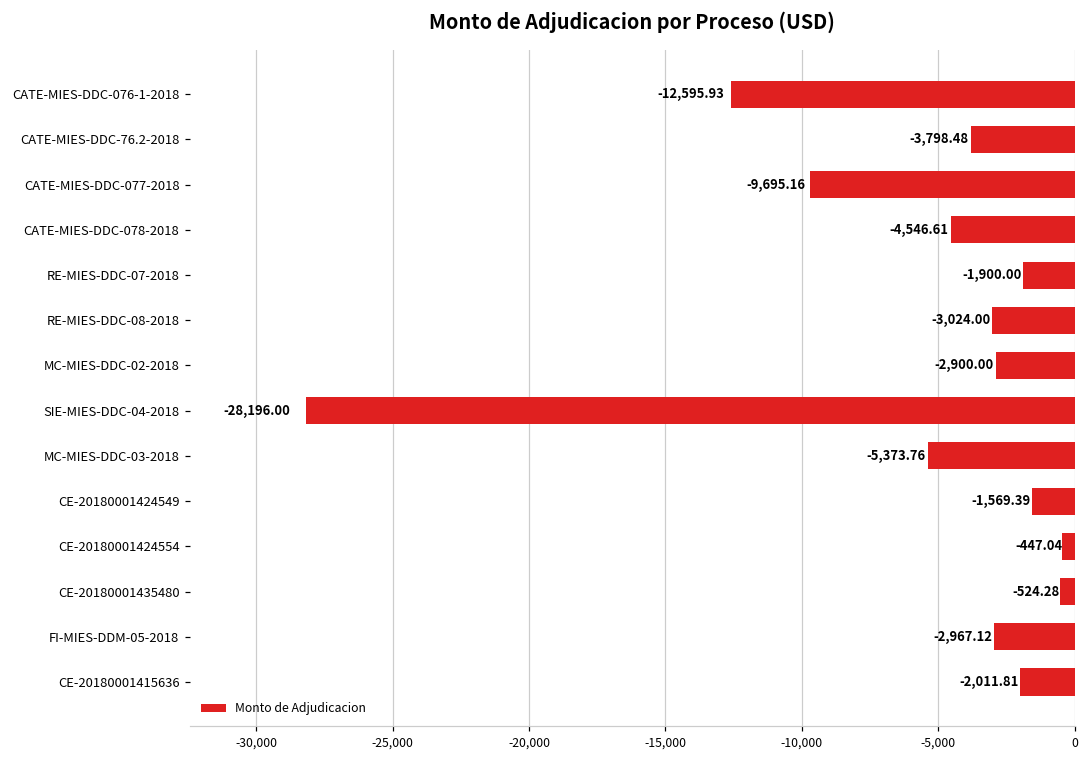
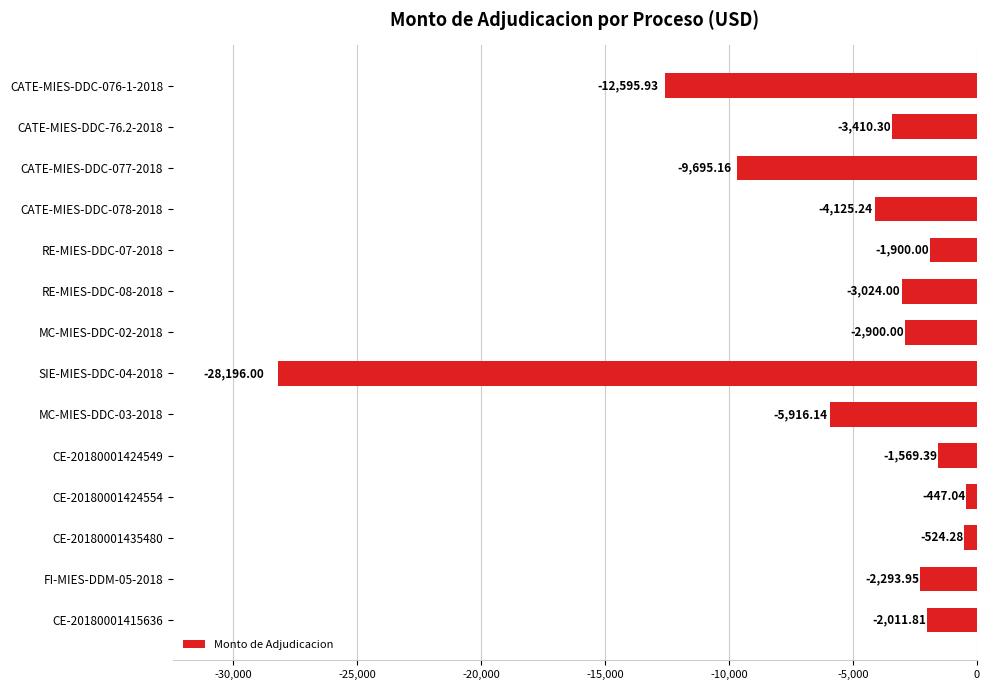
CATE-MIES-DDC-76.2-2018: -3,798.48 -> -3,410.30
CATE-MIES-DDC-078-2018: -4,546.61 -> -4,125.24
MC-MIES-DDC-03-2018: -5,373.76 -> -5,916.14
FI-MIES-DDM-05-2018: -2,967.12 -> -2,293.95
